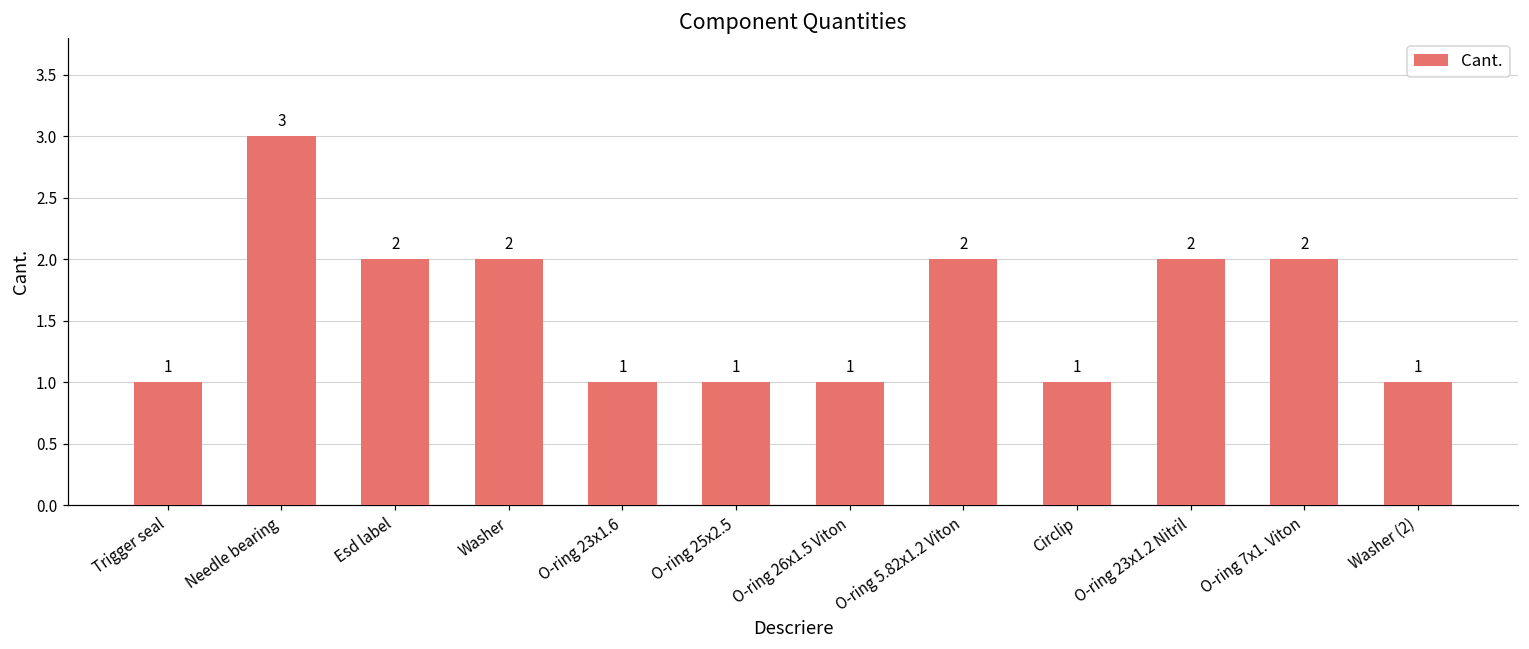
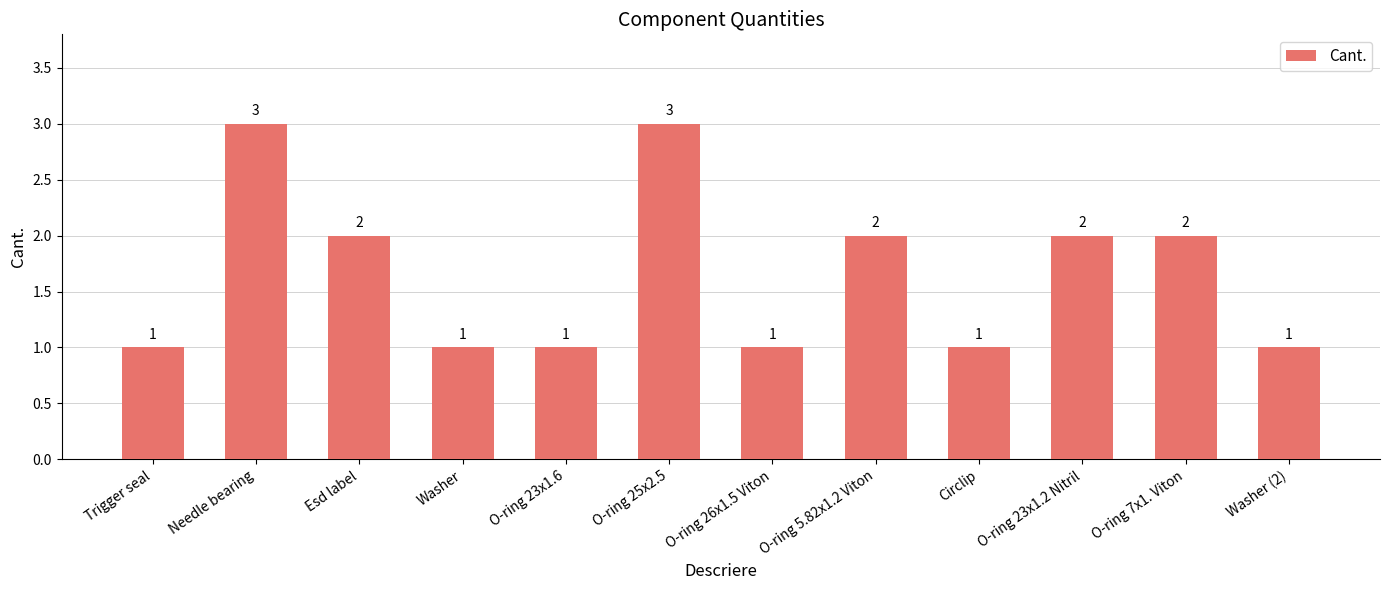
Washer: 2 -> 1
O-ring 25x2.5: 1 -> 3
